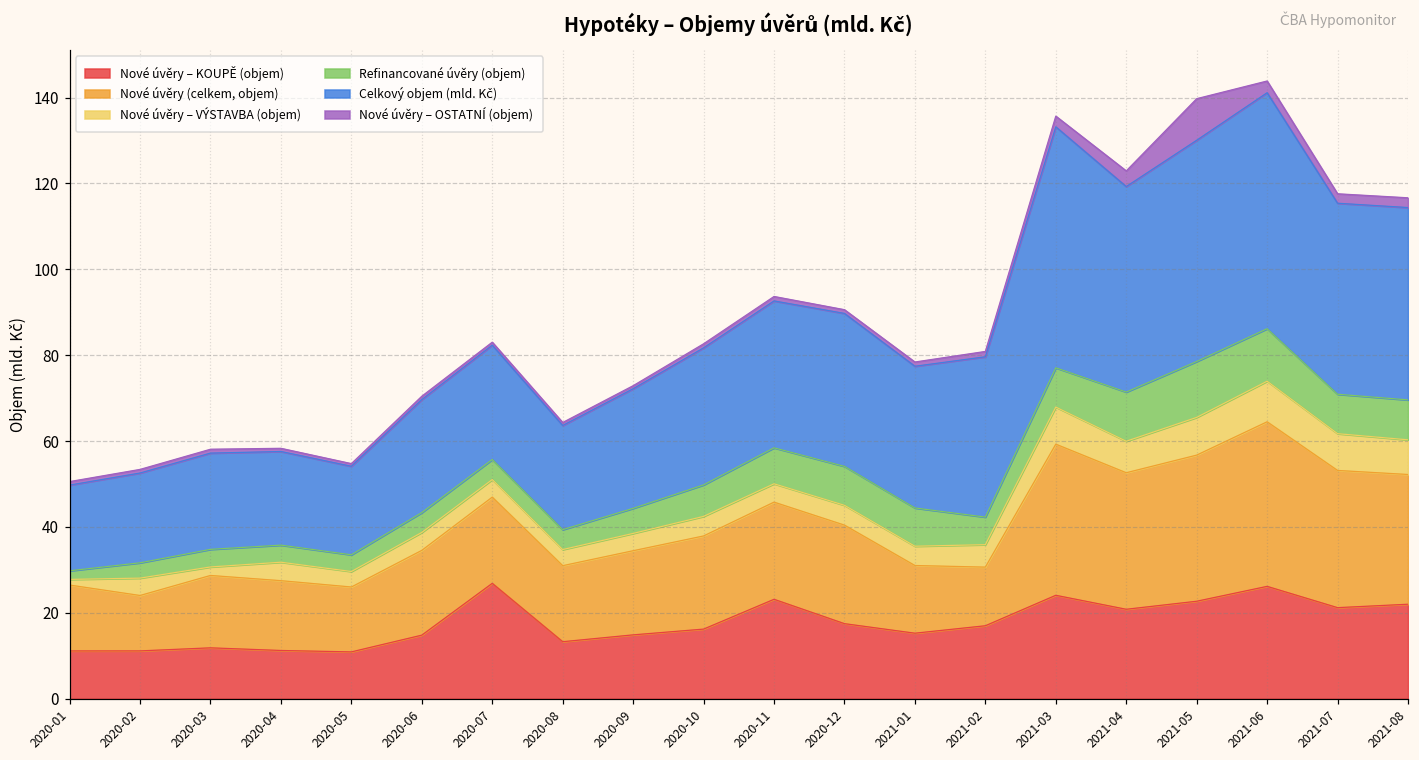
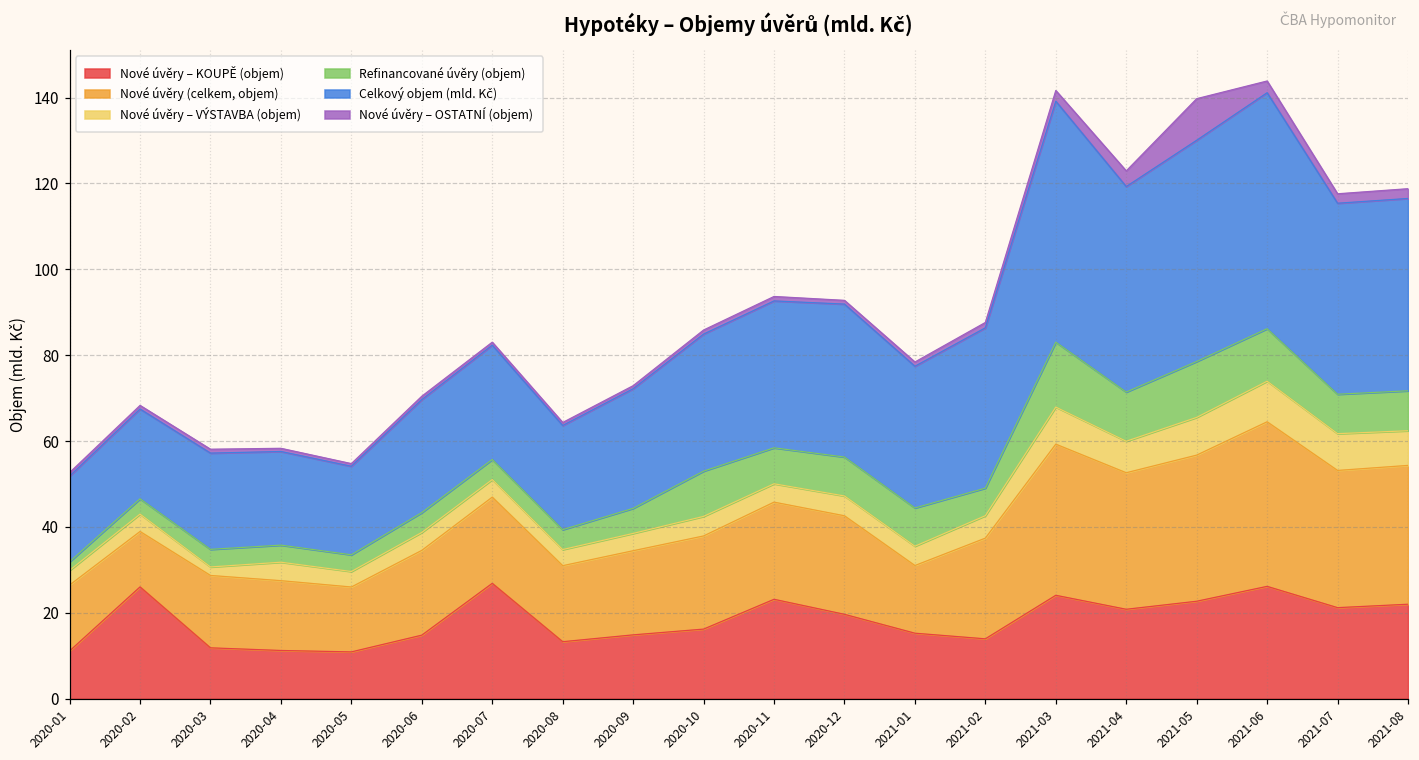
Nové úvěry – VÝSTAVBA (objem), 2020-01: 1 -> 3
Nové úvěry – KOUPĚ (objem), 2020-02: 11 -> 26
Refinancované úvěry (objem), 2020-10: 7 -> 11
Nové úvěry – KOUPĚ (objem), 2020-12: 17 -> 20
Nové úvěry – KOUPĚ (objem), 2021-02: 17 -> 14
Nové úvěry (celkem, objem), 2021-02: 14 -> 23
Refinancované úvěry (objem), 2021-03: 9 -> 15
Nové úvěry (celkem, objem), 2021-08: 30 -> 32
